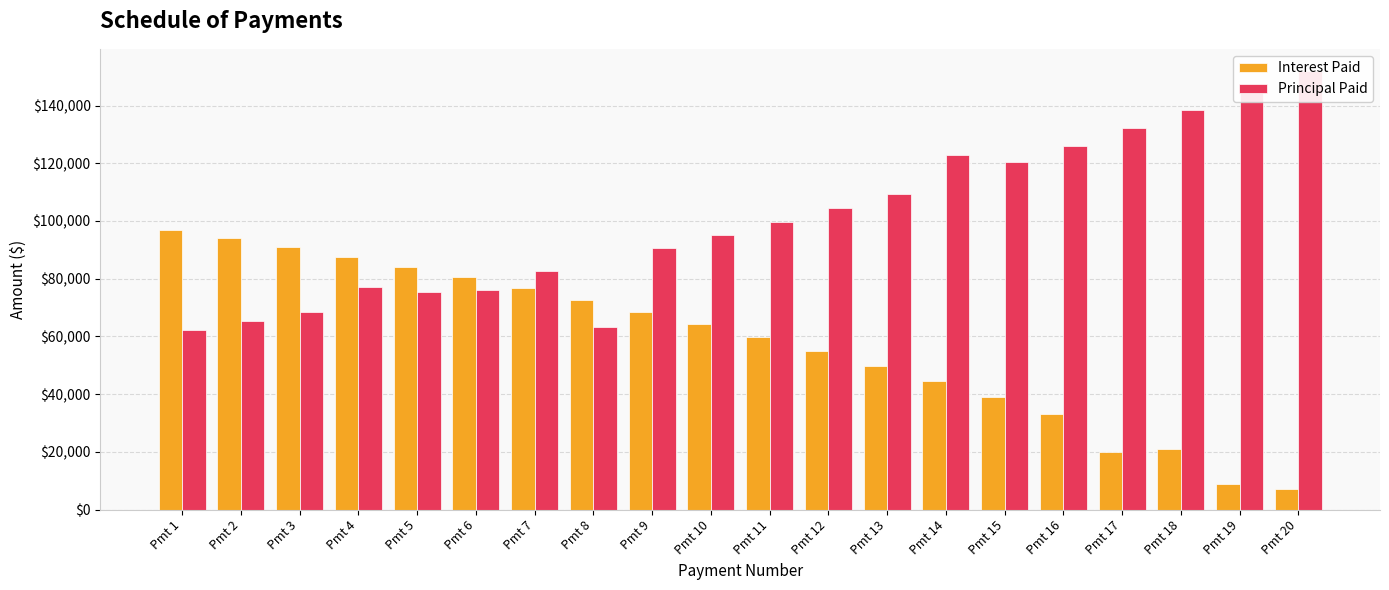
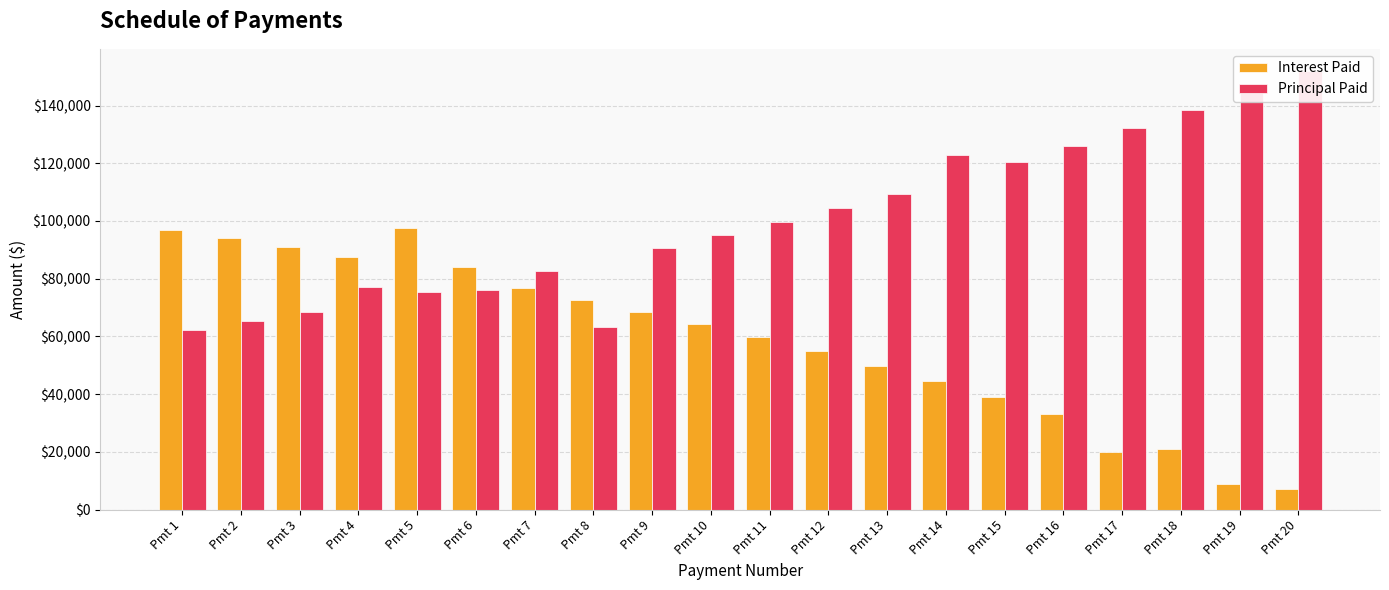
Interest Paid, Pmt 5: $84,000 -> $97,000
Interest Paid, Pmt 6: $80,000 -> $84,000
